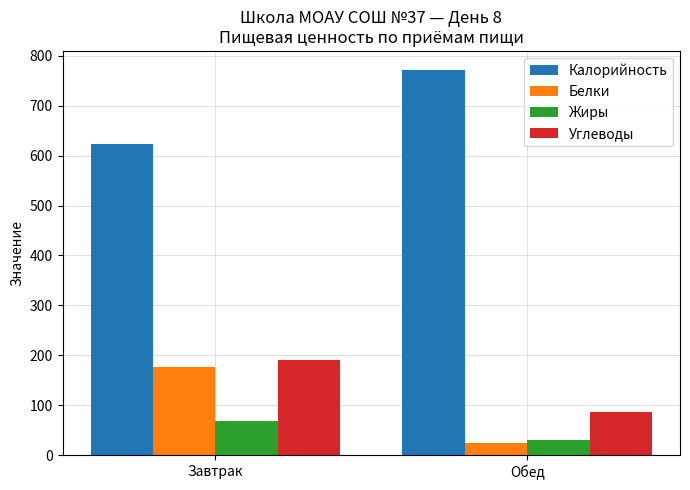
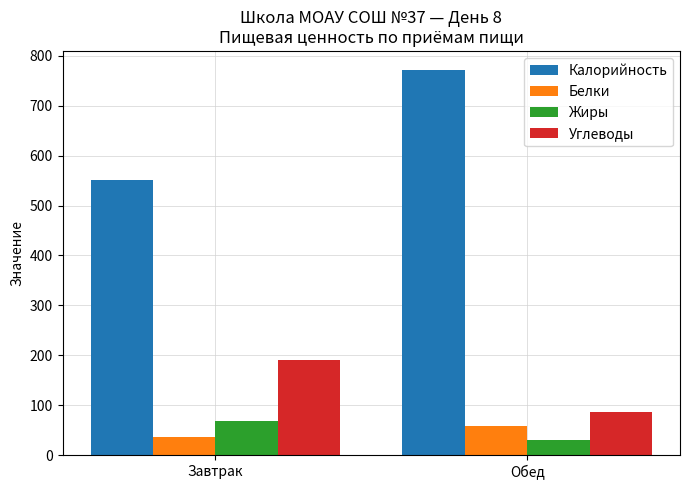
Калорийность, Завтрак: 620 -> 550
Белки, Завтрак: 180 -> 40
Белки, Обед: 20 -> 60
